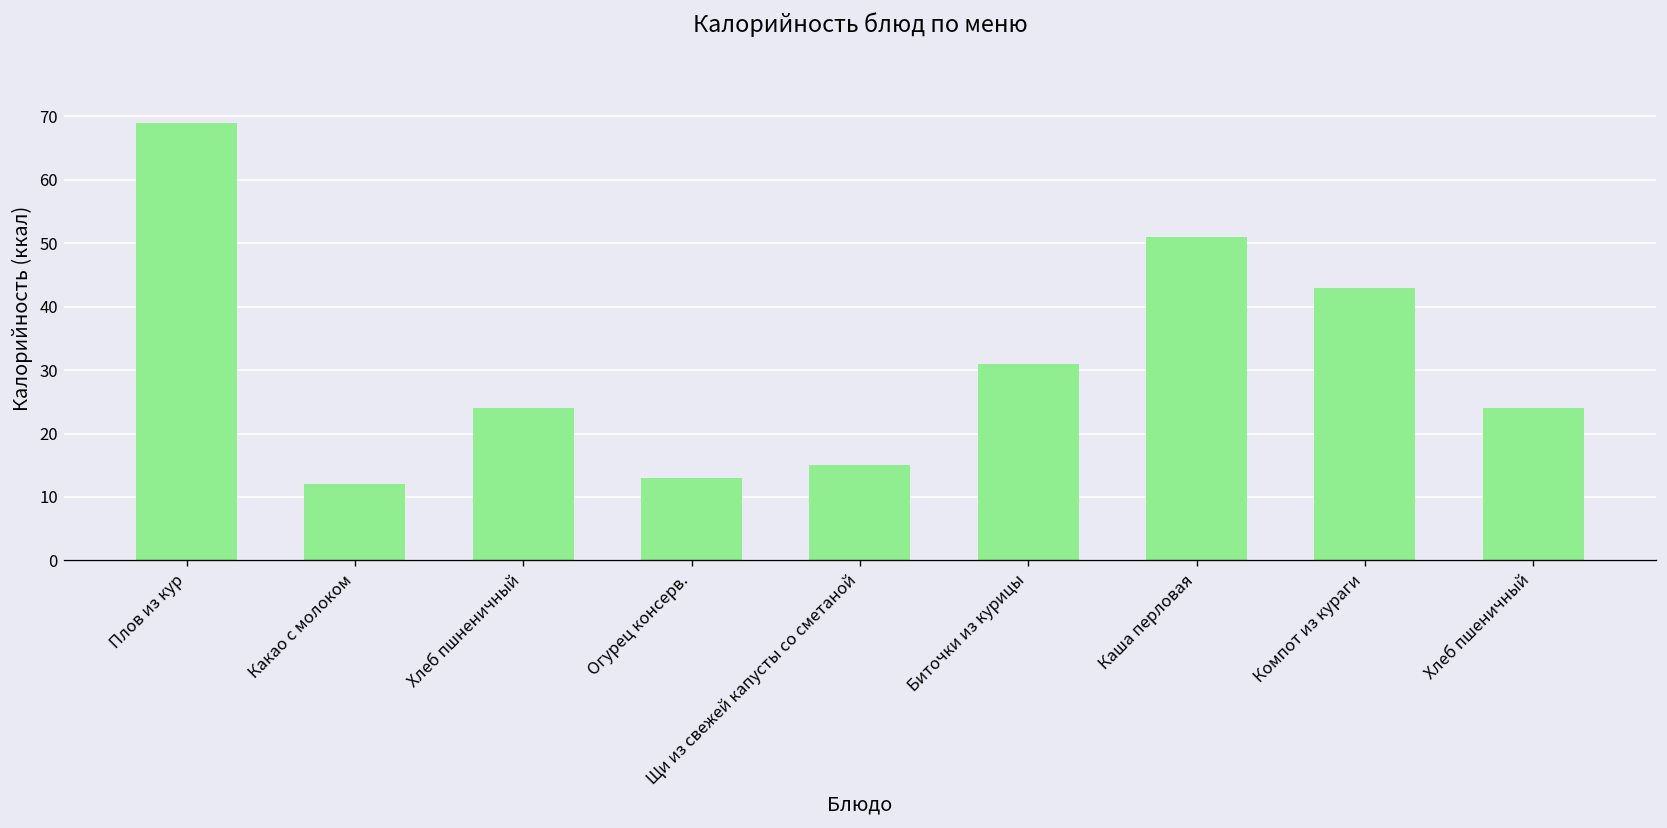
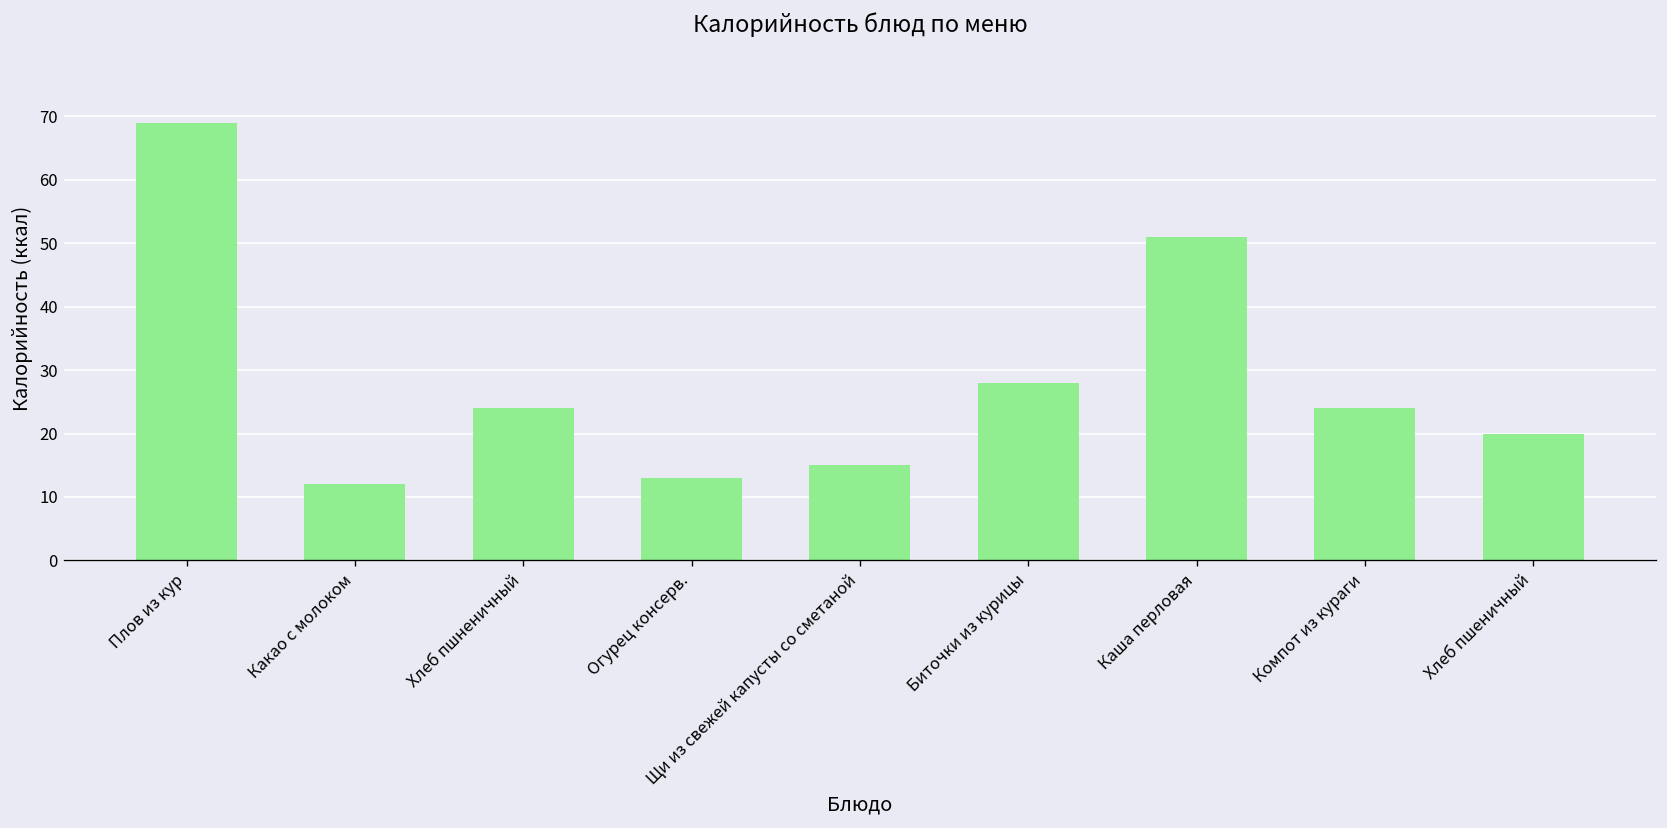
Биточки из курицы: 31 -> 28
Компот из кураги: 43 -> 24
Хлеб пшеничный: 24 -> 20
